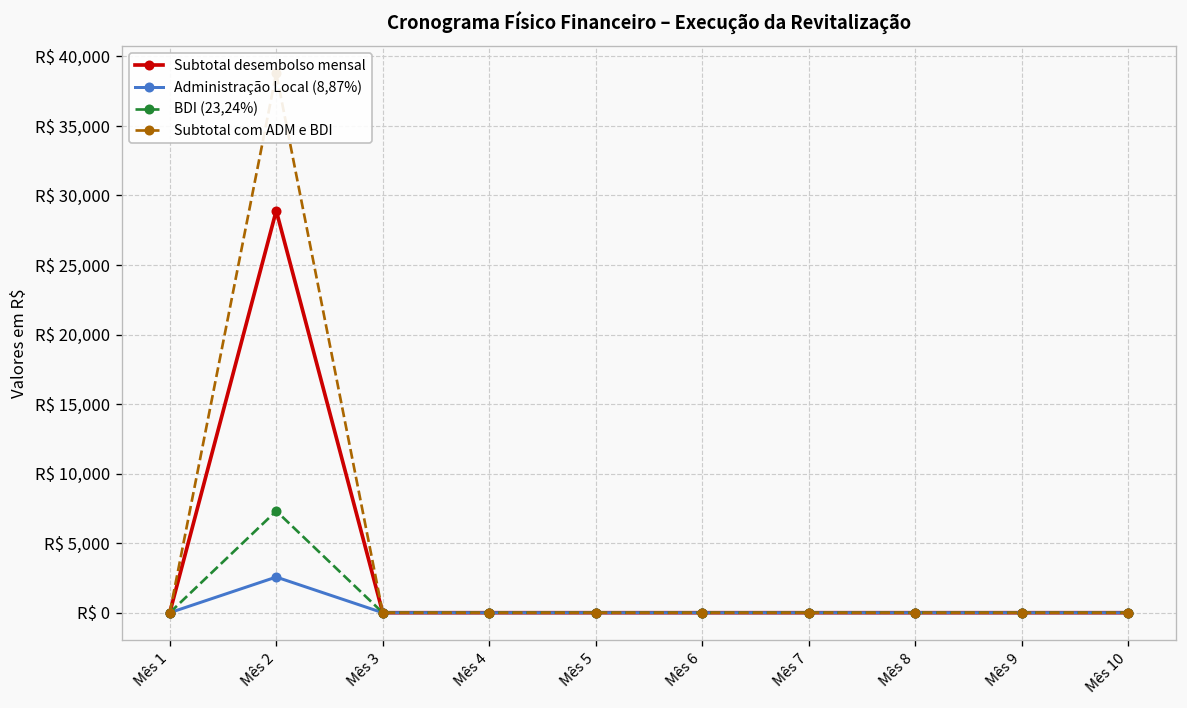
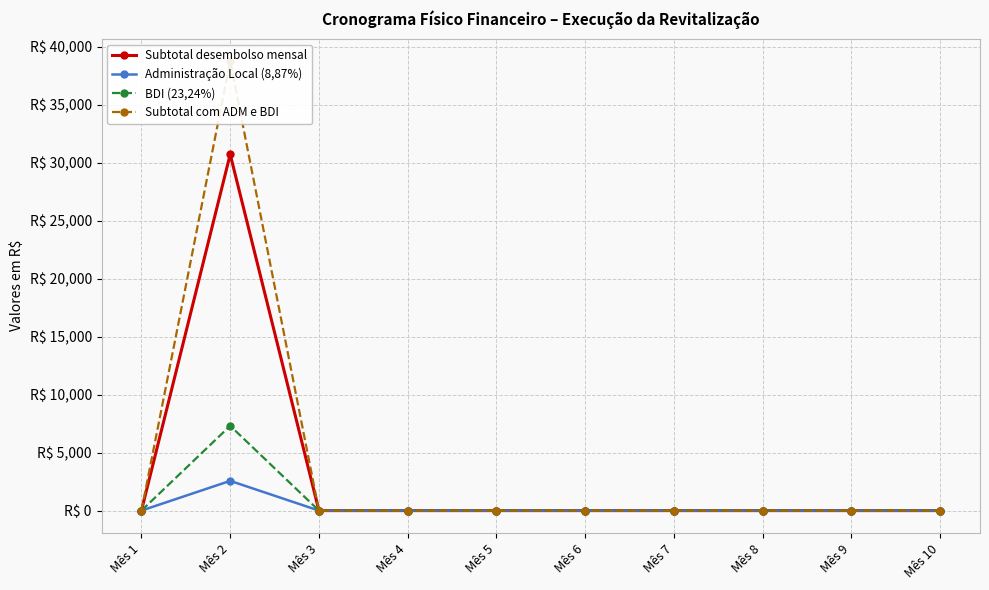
Subtotal desembolso mensal, Mês 2: R$ 28,900 -> R$ 30,700
